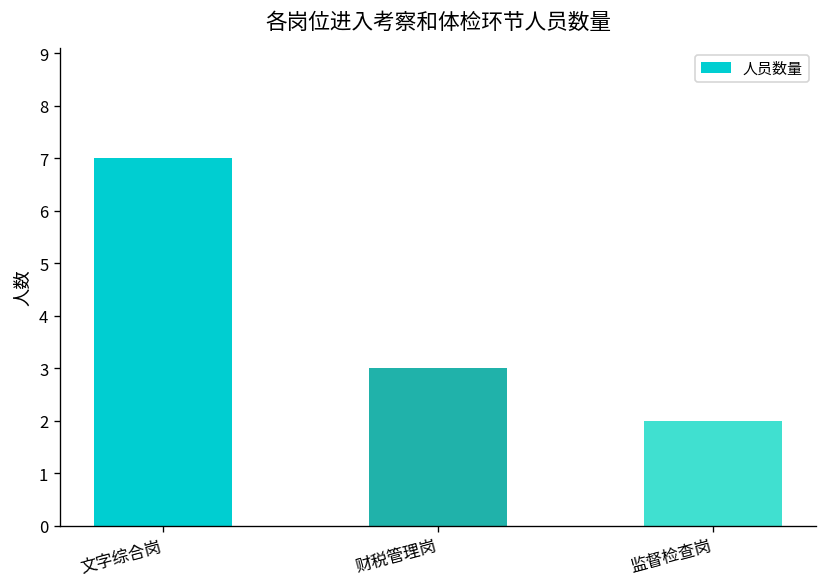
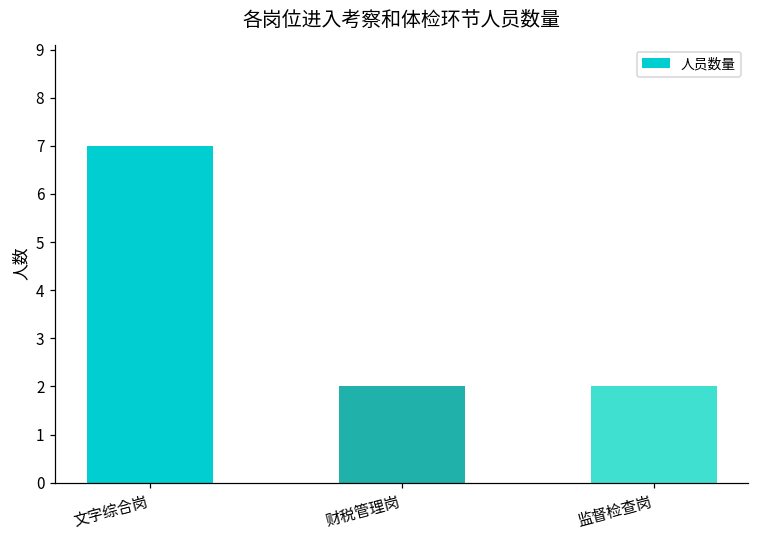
财税管理岗: 3 -> 2
